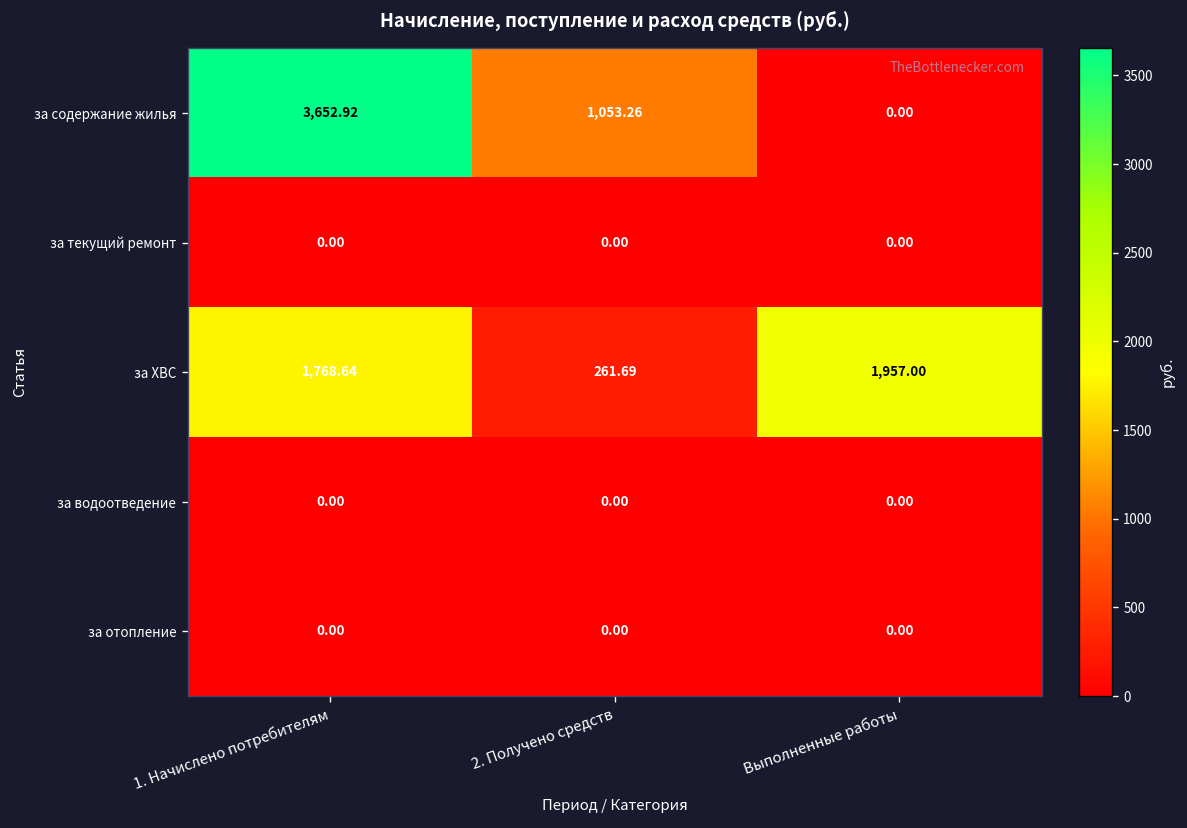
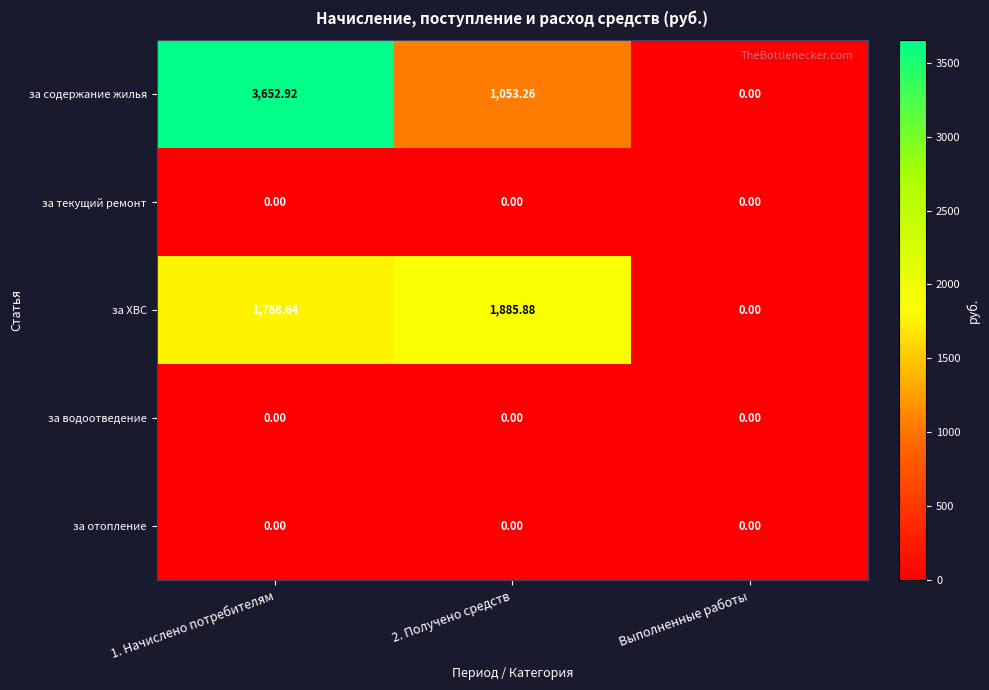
за ХВС, 2. Получено средств: 261.69 -> 1,885.88
за ХВС, Выполненные работы: 1,957.00 -> 0.00
